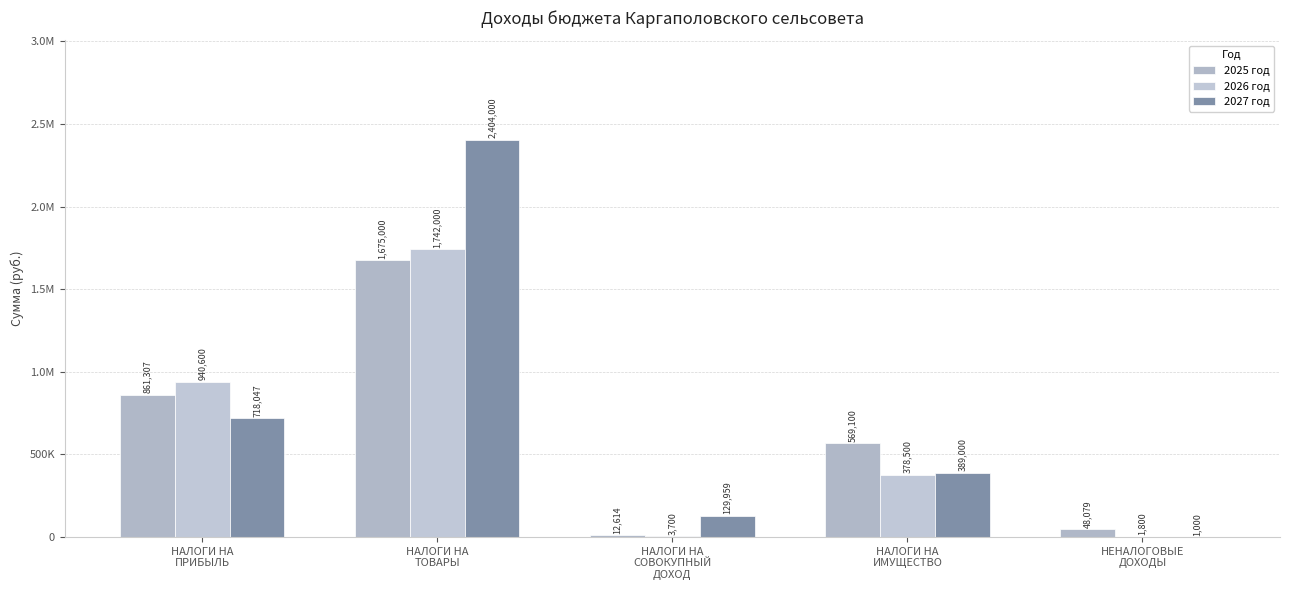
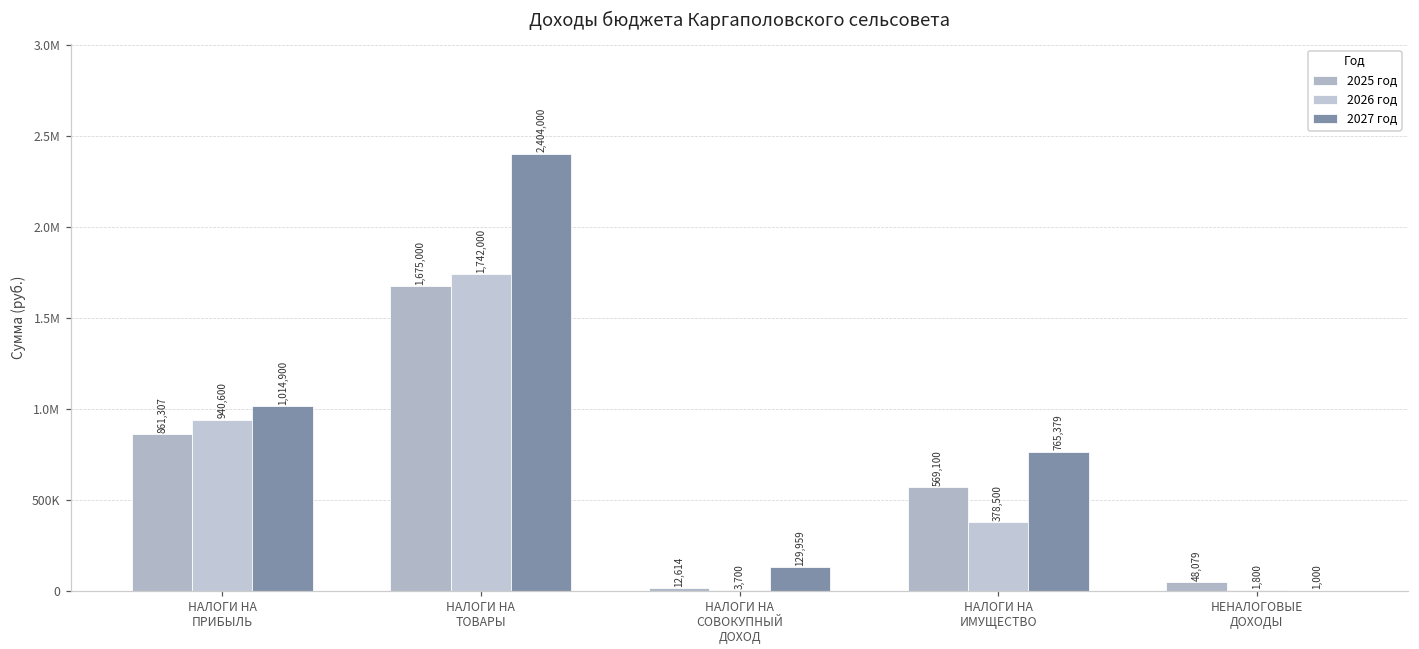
2027 год, НАЛОГИ НА ПРИБЫЛЬ: 718,047 -> 1,014,900
2027 год, НАЛОГИ НА ИМУЩЕСТВО: 389,000 -> 765,379
